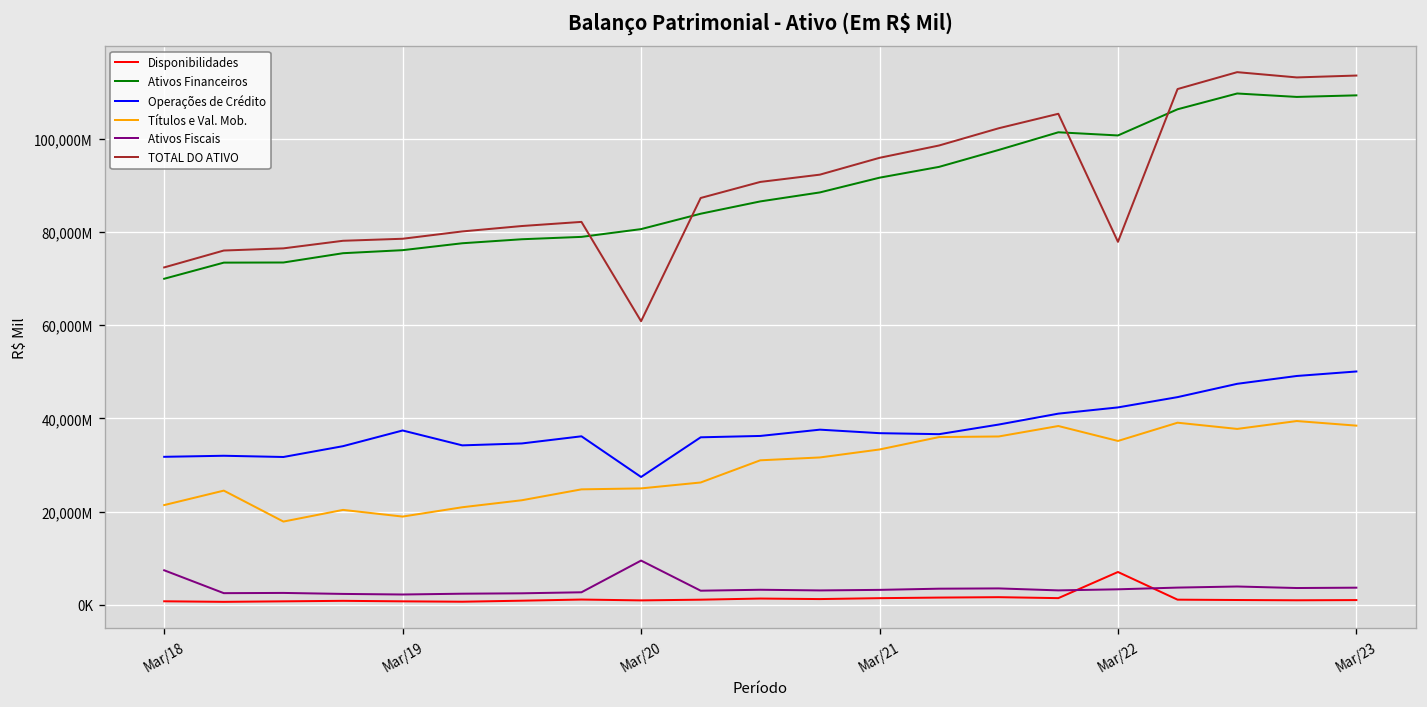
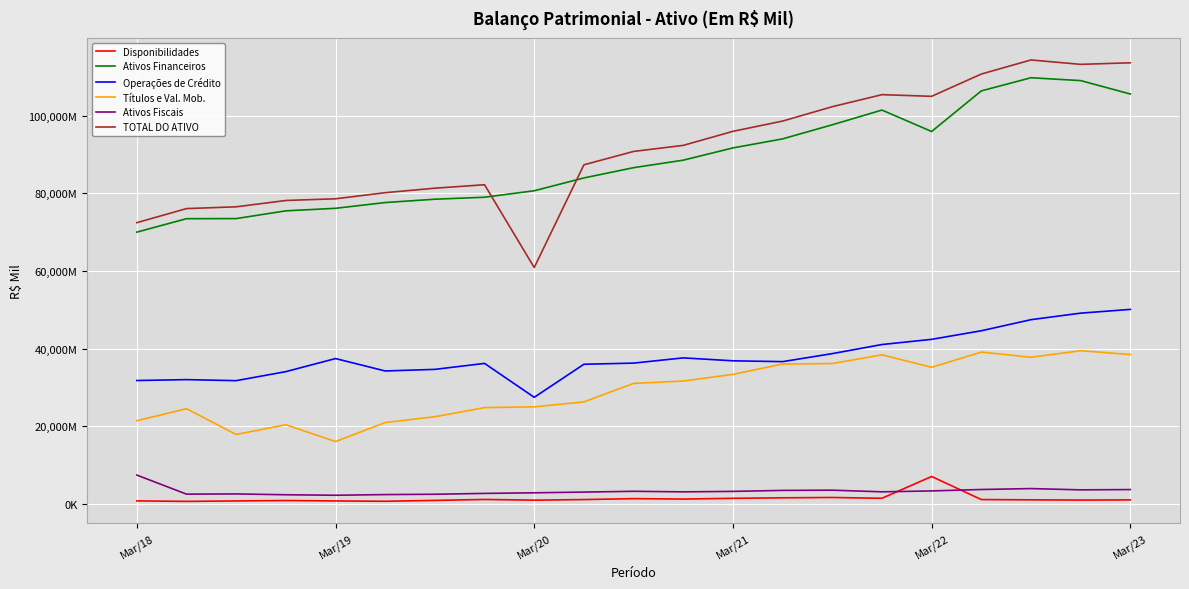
Títulos e Val. Mob., Mar/19: 19,000,000,000 -> 16,000,000,000
Ativos Fiscais, Mar/20: 10,000,000,000 -> 3,000,000,000
Ativos Financeiros, Mar/22: 101,000,000,000 -> 96,000,000,000
TOTAL DO ATIVO, Mar/22: 78,000,000,000 -> 105,000,000,000
Ativos Financeiros, Mar/23: 109,000,000,000 -> 106,000,000,000
